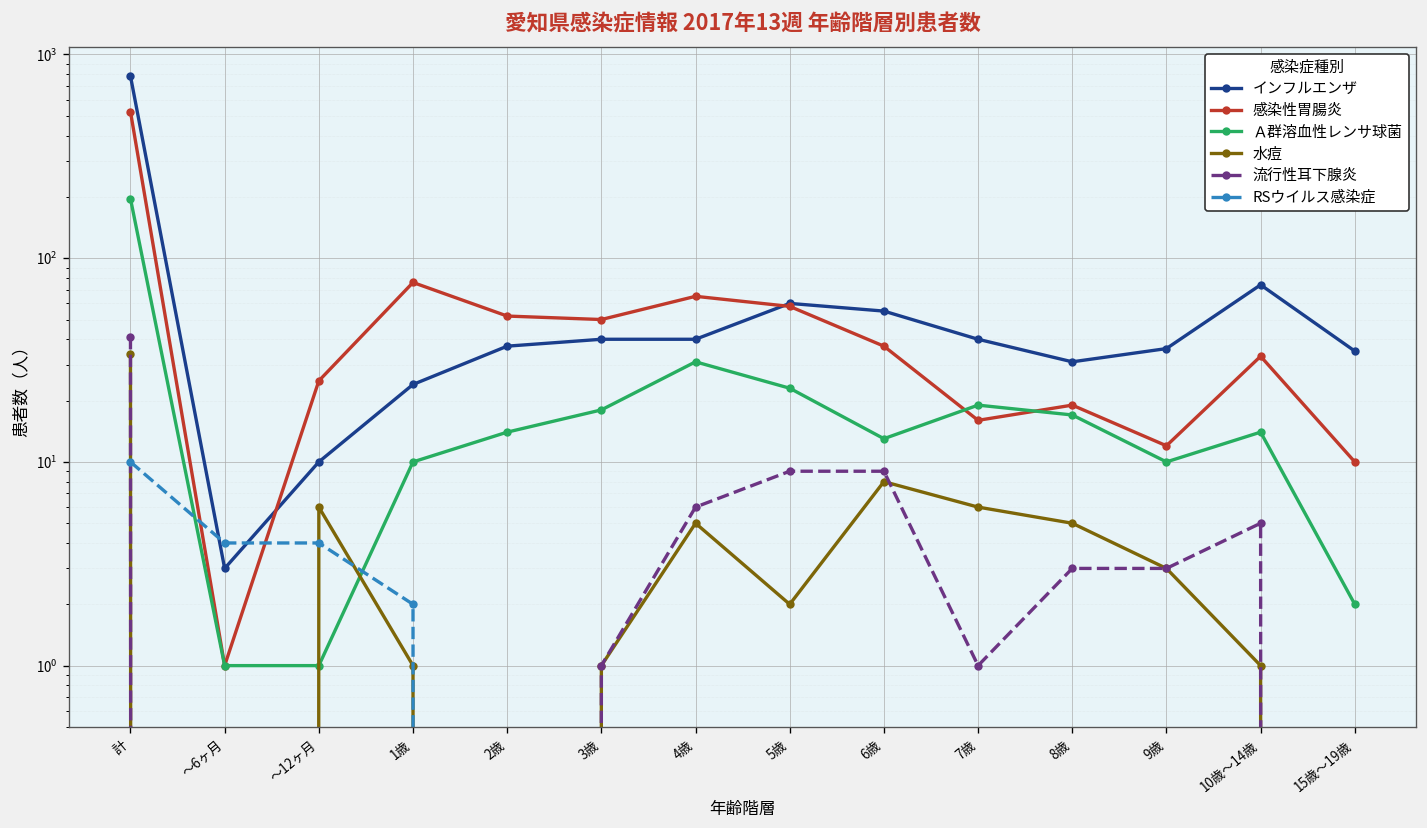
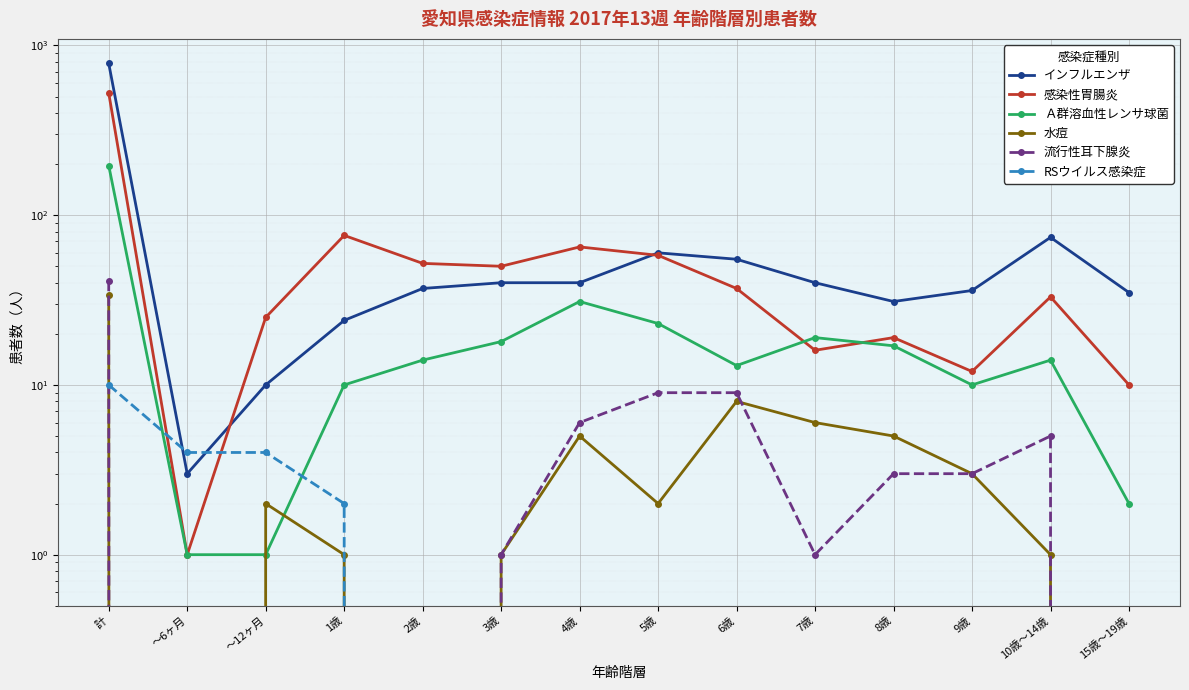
水痘, ～12ヶ月: 6 -> 2
